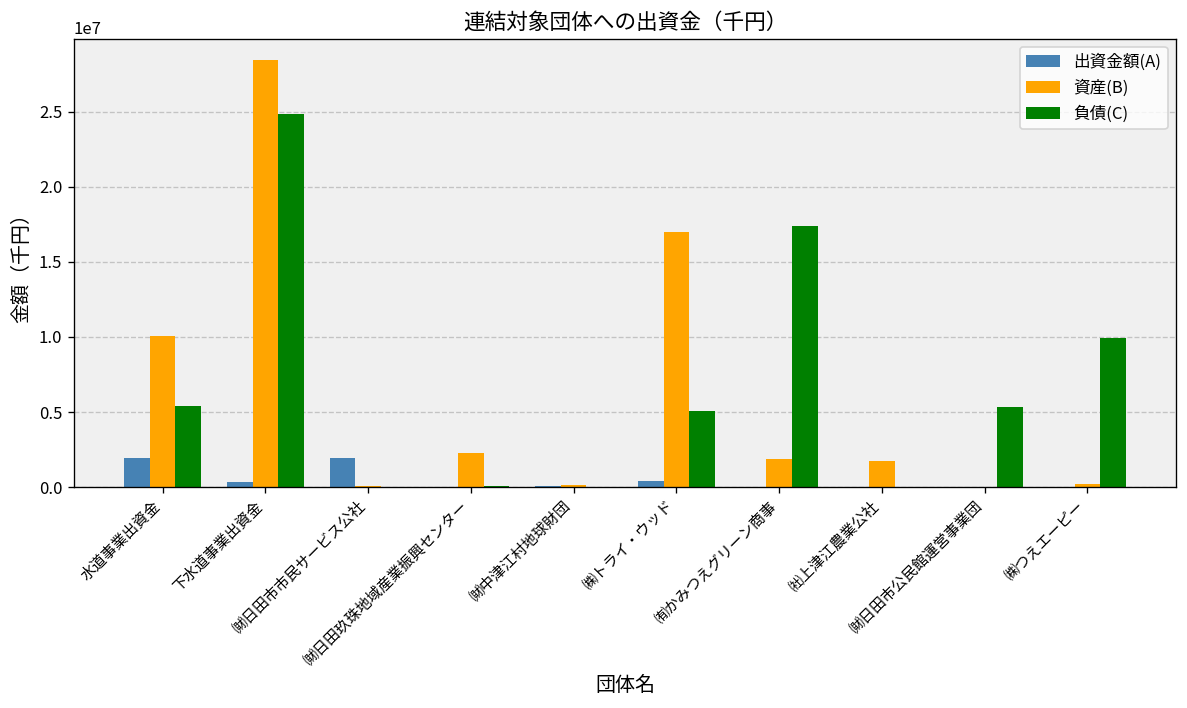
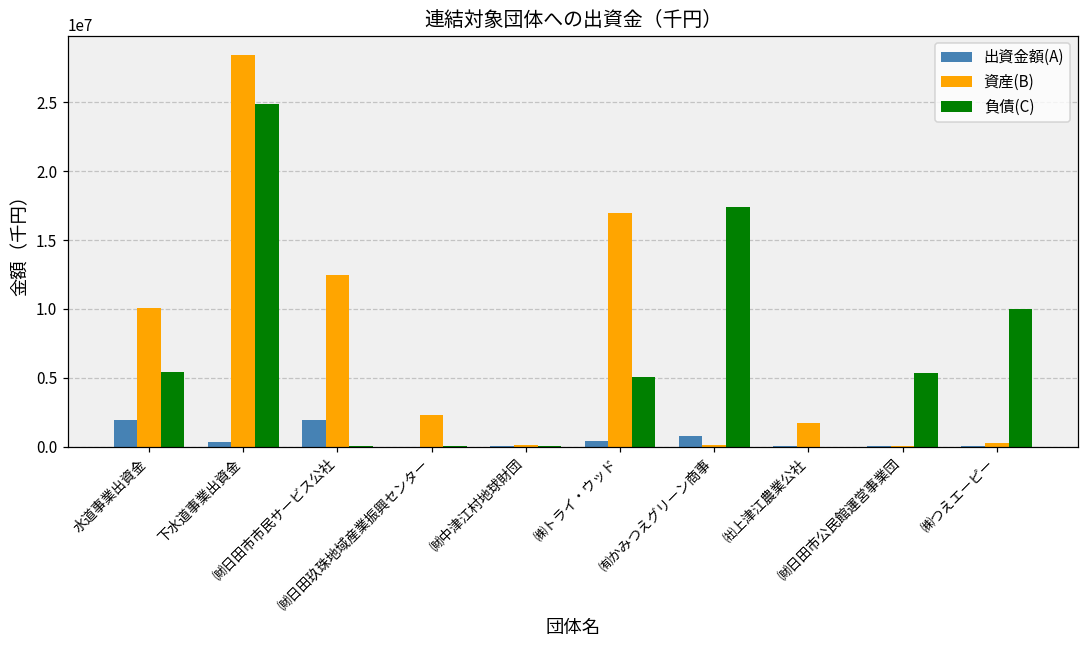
資産(B), ㈶日田市市民サービス公社: 100000 -> 12400000
出資金額(A), ㈲かみつえグリーン商事: 0 -> 700000
資産(B), ㈲かみつえグリーン商事: 1800000 -> 100000
